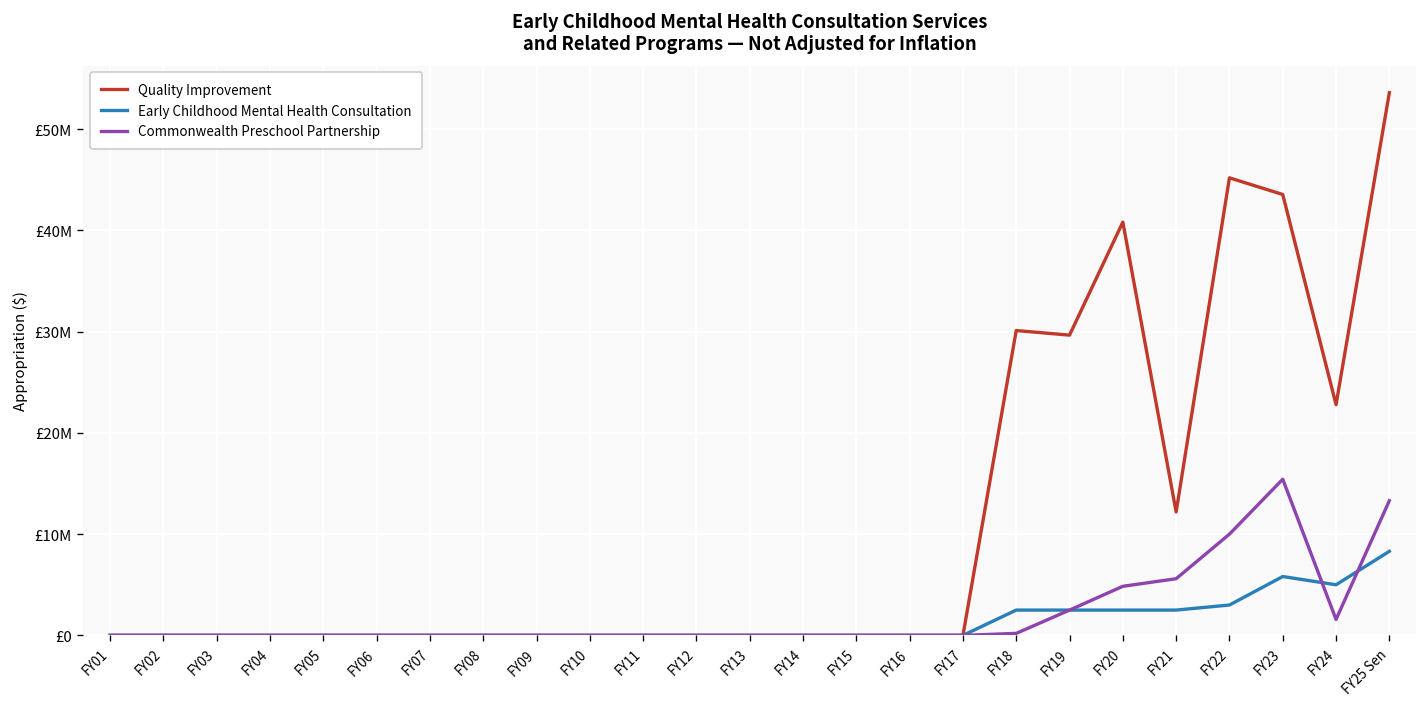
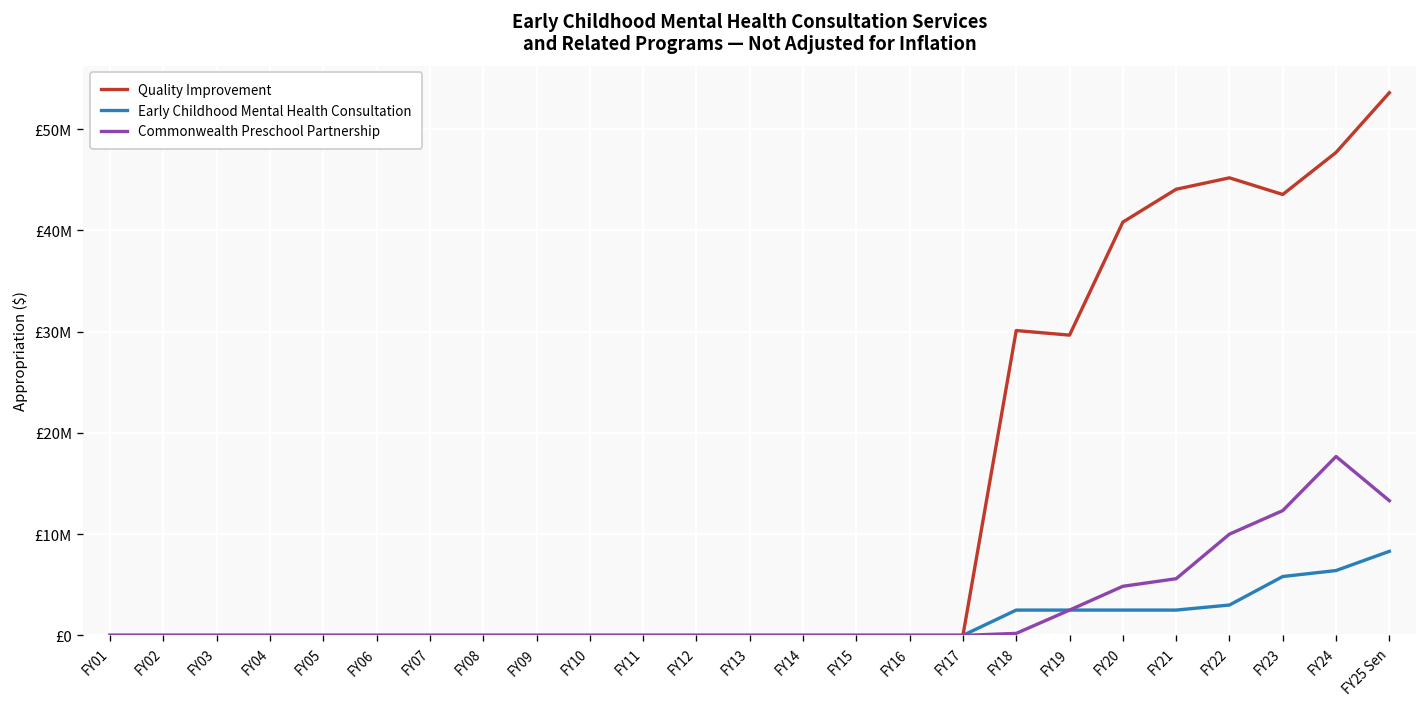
Quality Improvement, FY21: £12000000 -> £44000000
Commonwealth Preschool Partnership, FY23: £15000000 -> £12000000
Quality Improvement, FY24: £23000000 -> £48000000
Early Childhood Mental Health Consultation, FY24: £5000000 -> £6000000
Commonwealth Preschool Partnership, FY24: £2000000 -> £18000000
